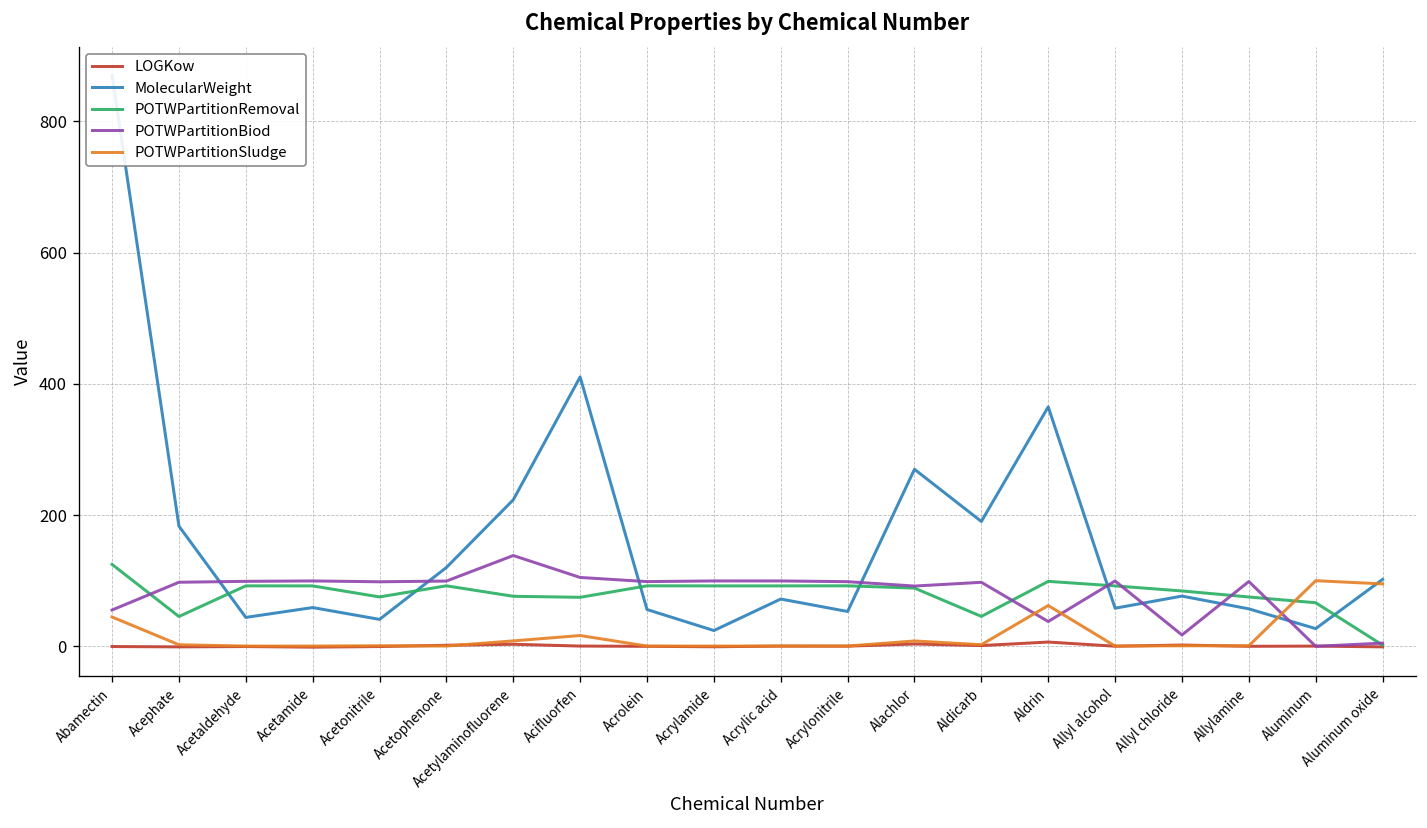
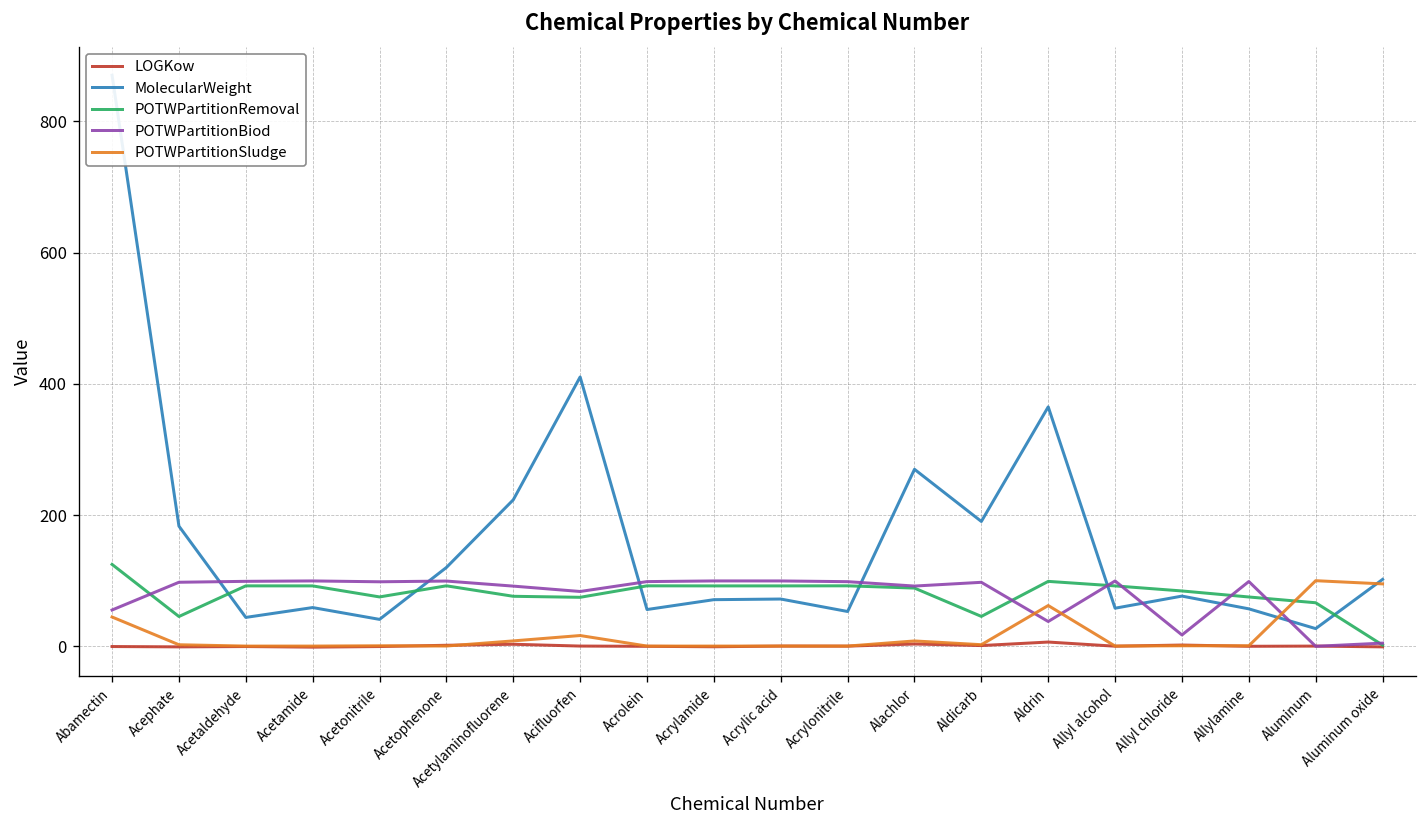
POTWPartitionBiod, Acetylaminofluorene: 140 -> 90
POTWPartitionBiod, Acifluorfen: 100 -> 80
MolecularWeight, Acrylamide: 20 -> 70
